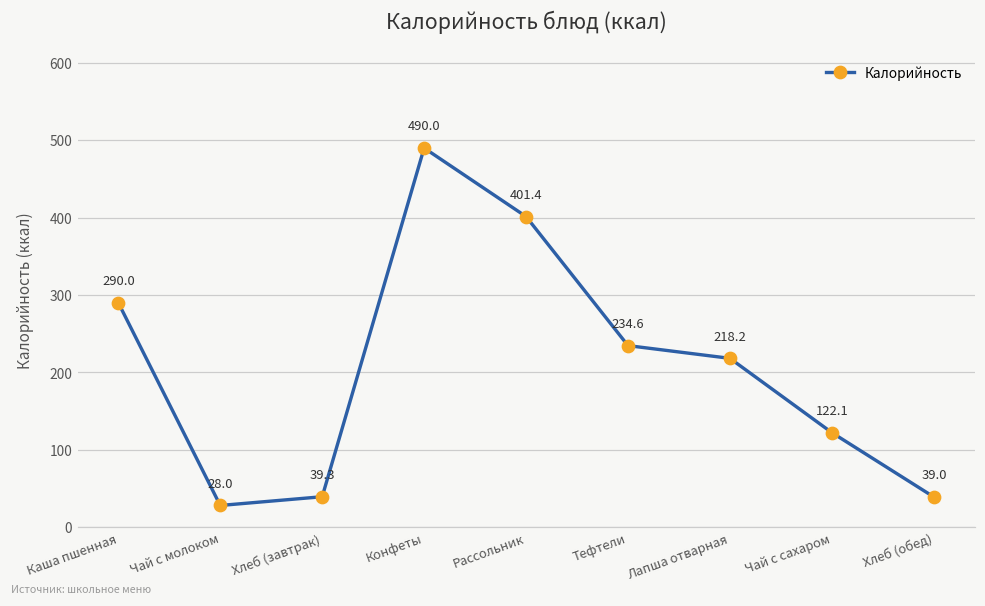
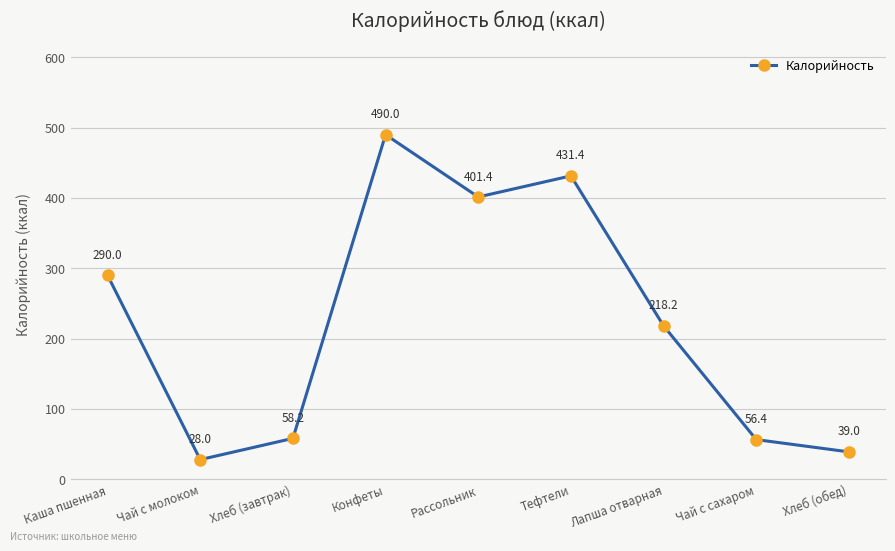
Хлеб (завтрак): 39.3 -> 58.2
Тефтели: 234.6 -> 431.4
Чай с сахаром: 122.1 -> 56.4
